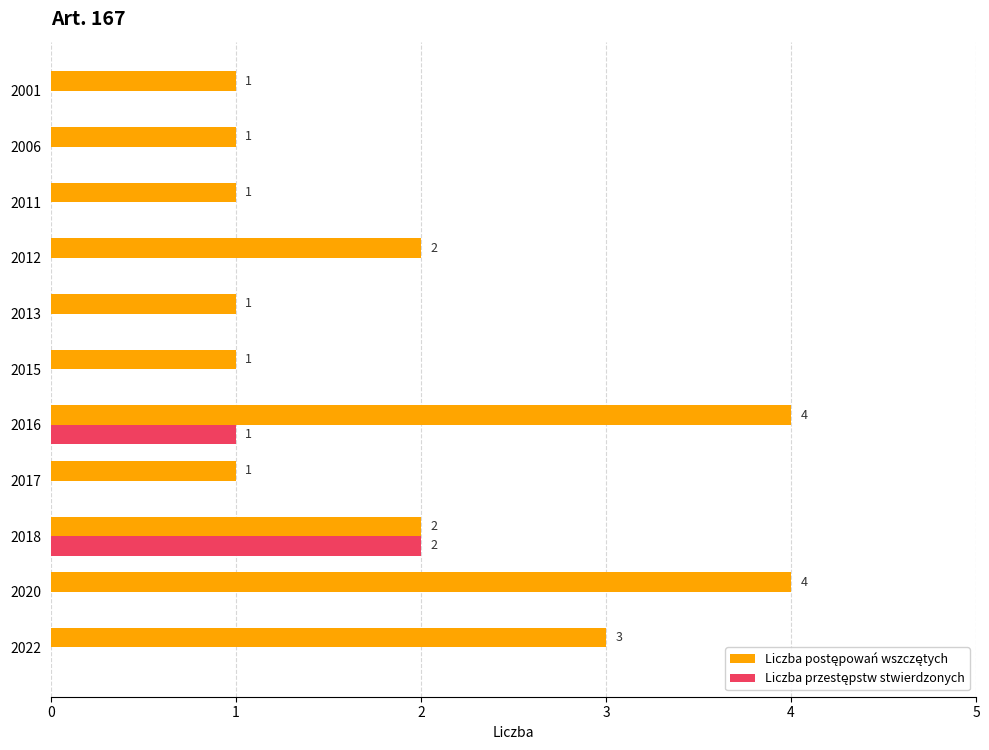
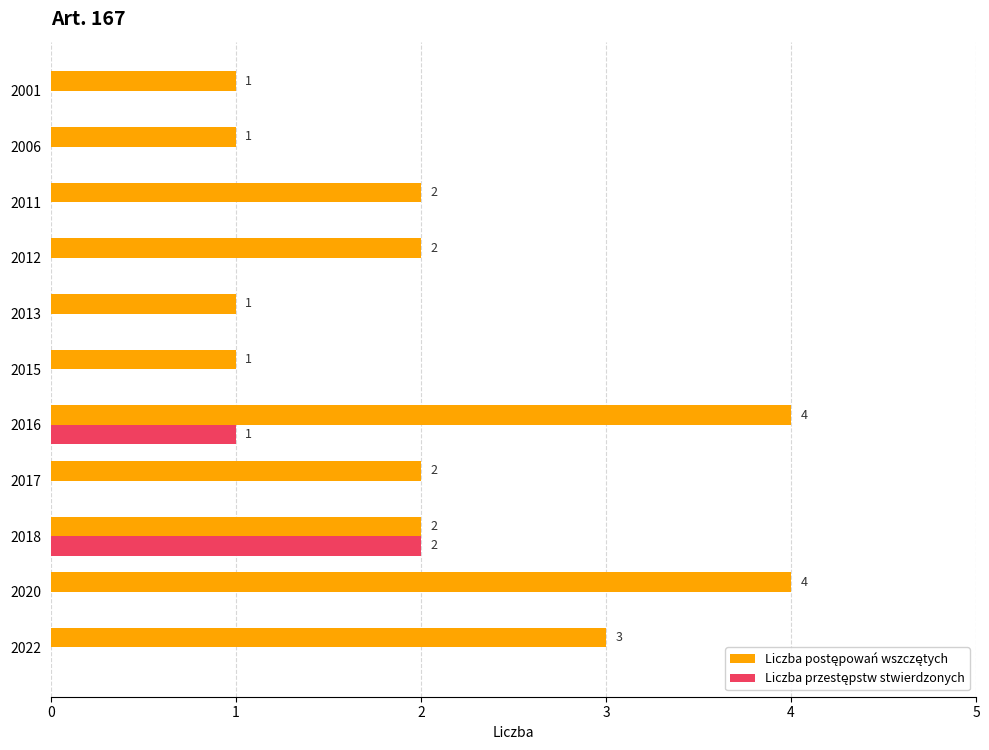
Liczba postępowań wszczętych, 2011: 1 -> 2
Liczba postępowań wszczętych, 2017: 1 -> 2
